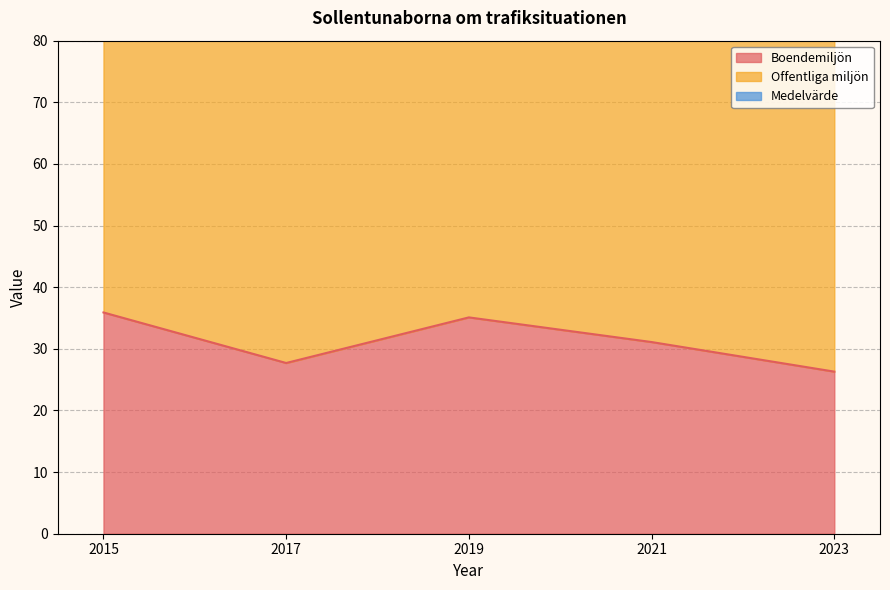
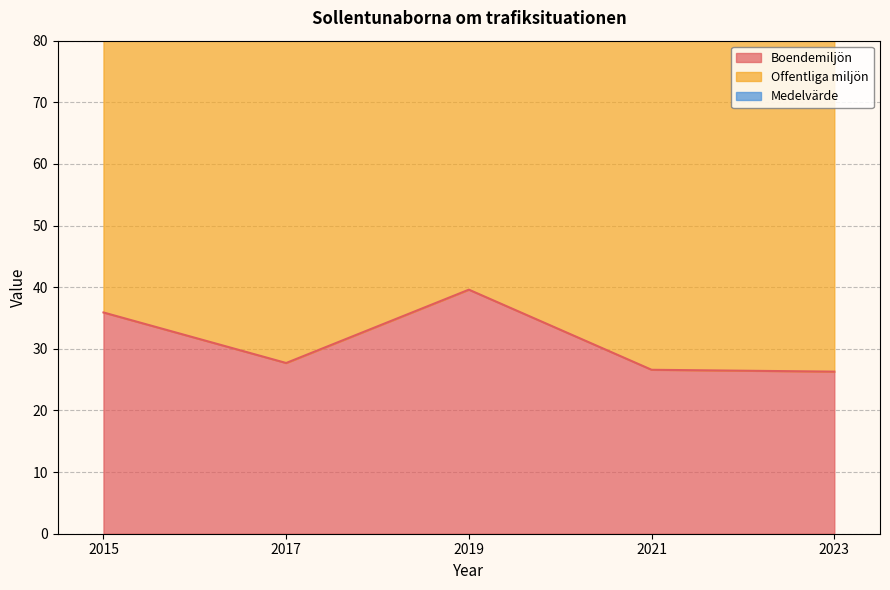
Boendemiljön, 2019: 35 -> 40
Boendemiljön, 2021: 31 -> 27
